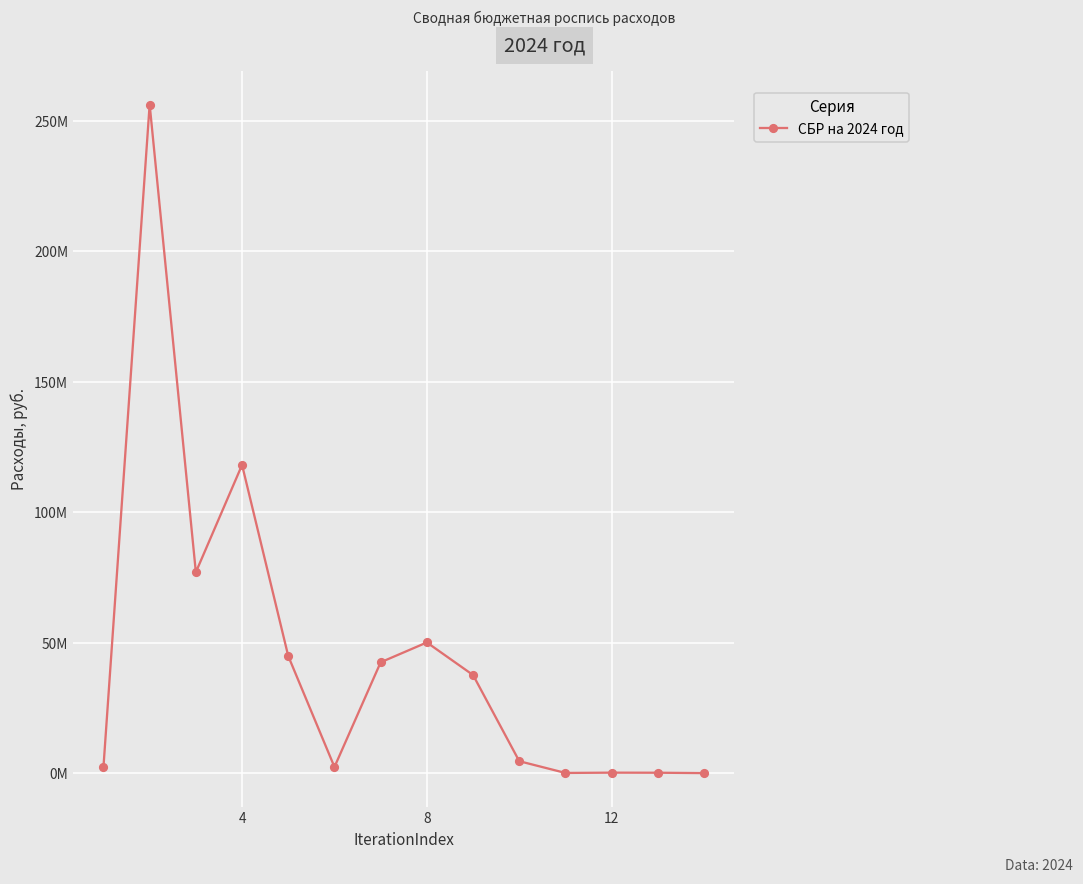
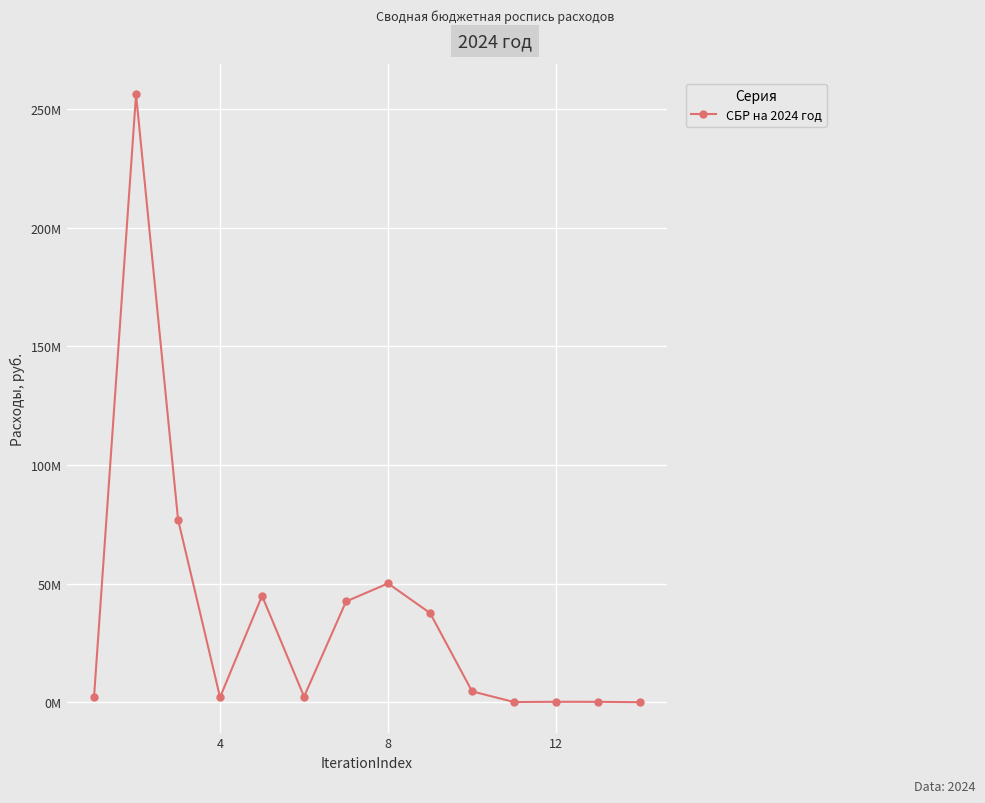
4: 118000000 -> 2000000
